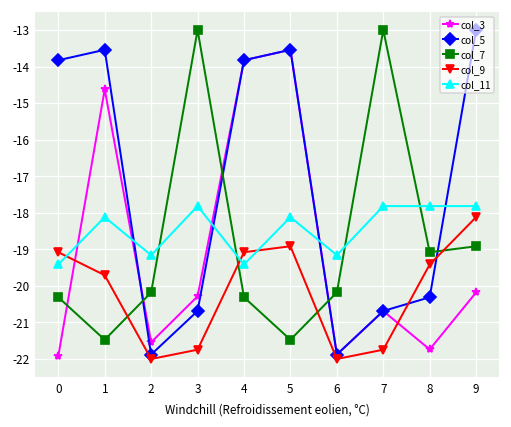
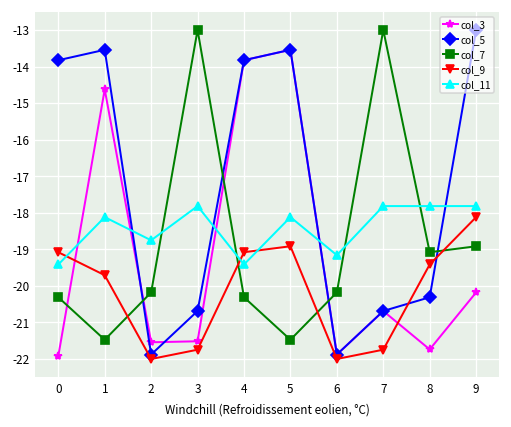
col_11, 2: -19.2 -> -18.8
col_3, 3: -20.3 -> -21.5
